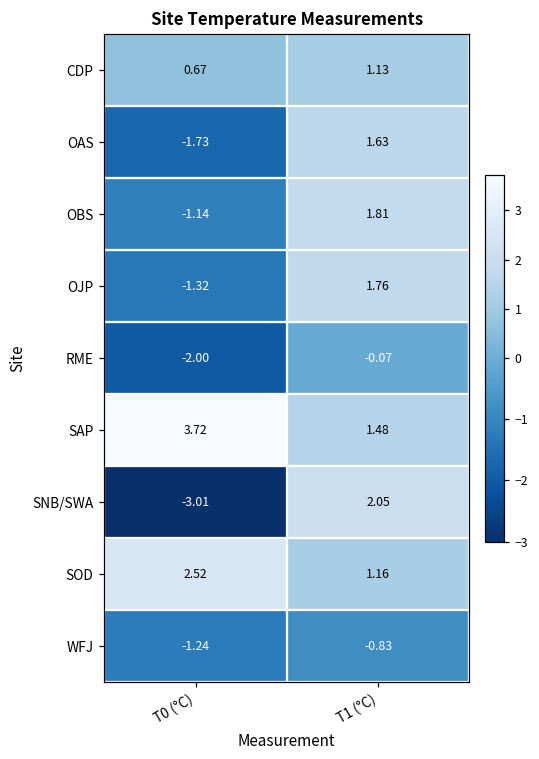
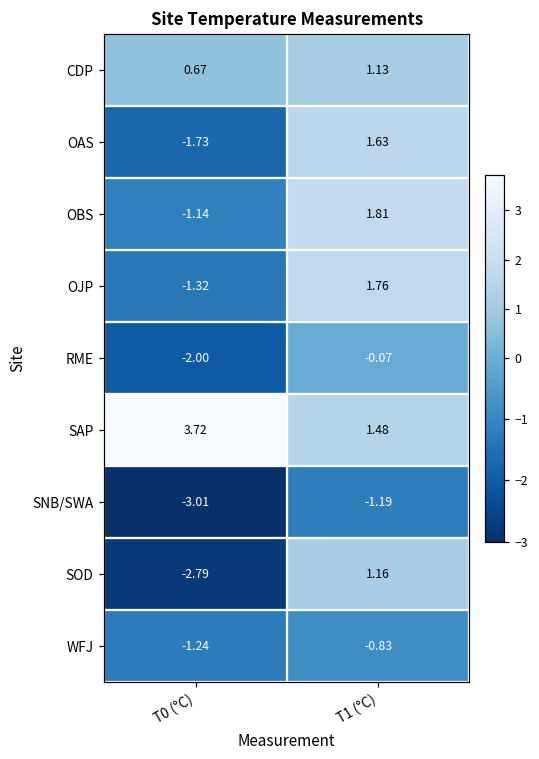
SNB/SWA, T1 (°C): 2.05 -> -1.19
SOD, T0 (°C): 2.52 -> -2.79
